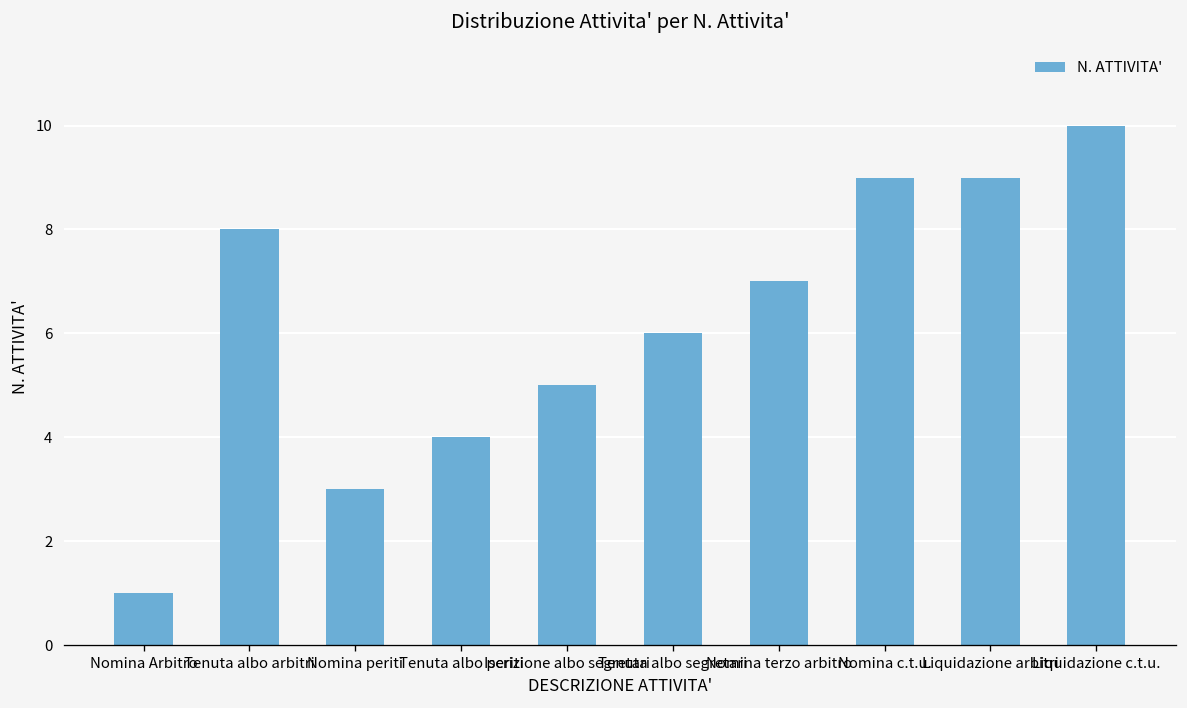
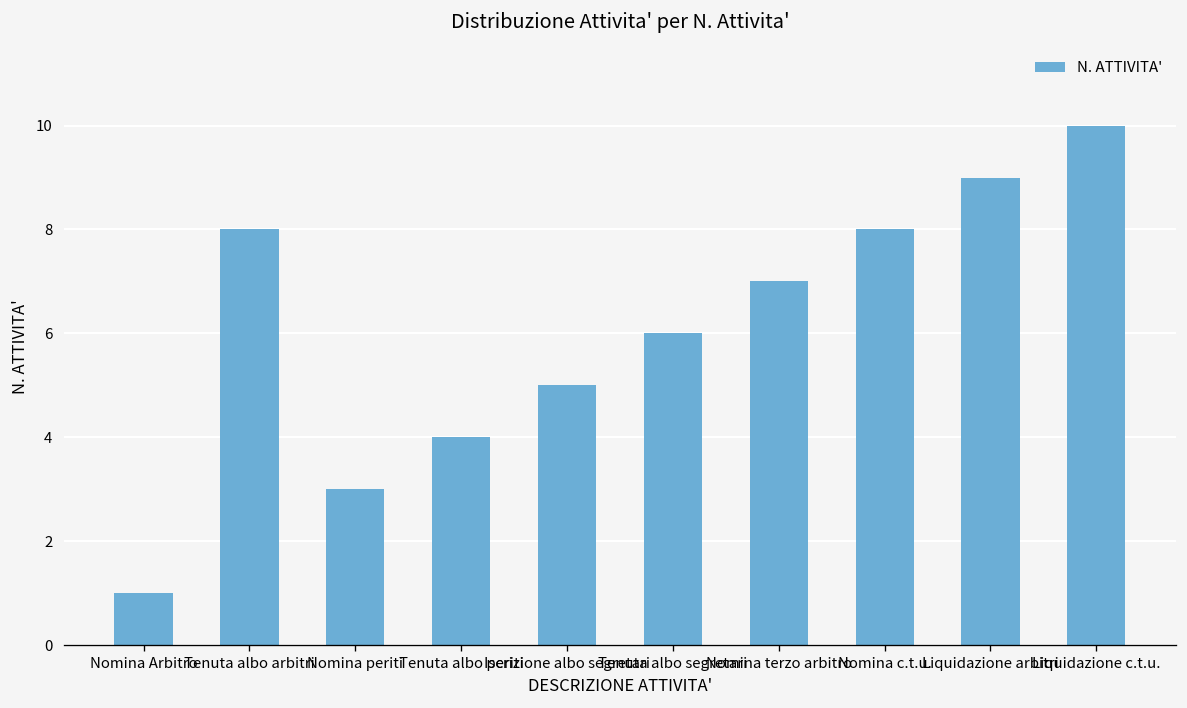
Nomina c.t.u.: 9 -> 8
